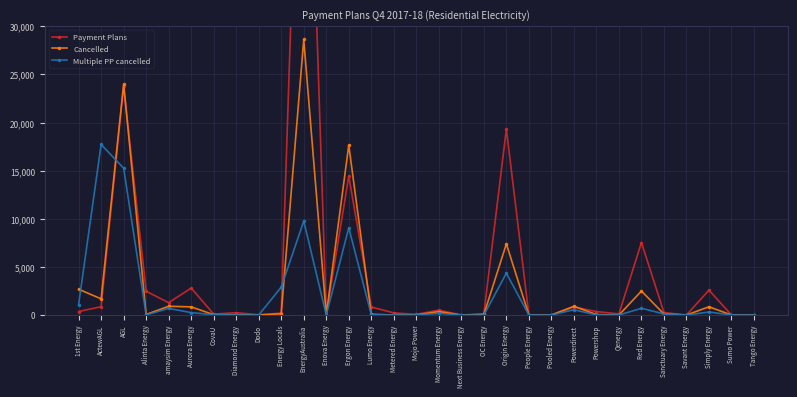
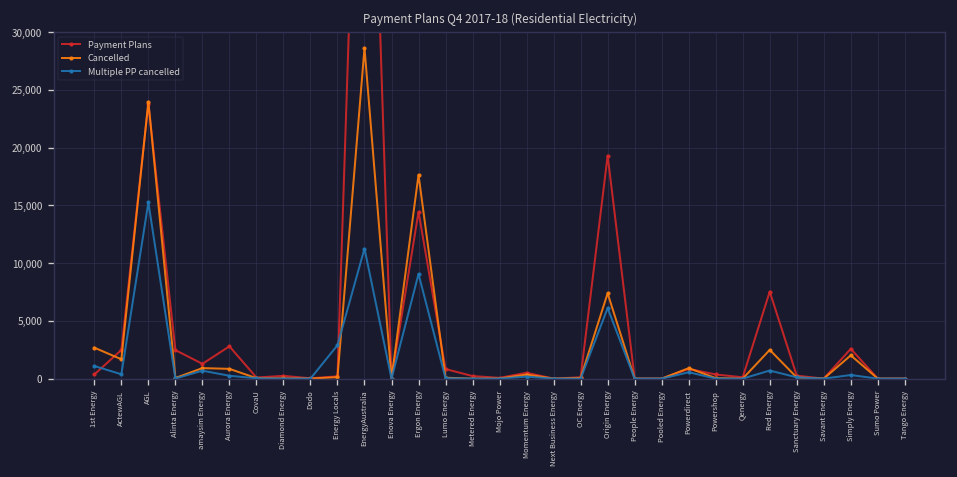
Payment Plans, ActewAGL: 1,000 -> 2,000
Multiple PP cancelled, ActewAGL: 18,000 -> 0
Multiple PP cancelled, EnergyAustralia: 10,000 -> 11,000
Multiple PP cancelled, Origin Energy: 4,000 -> 6,000
Cancelled, Simply Energy: 1,000 -> 2,000
